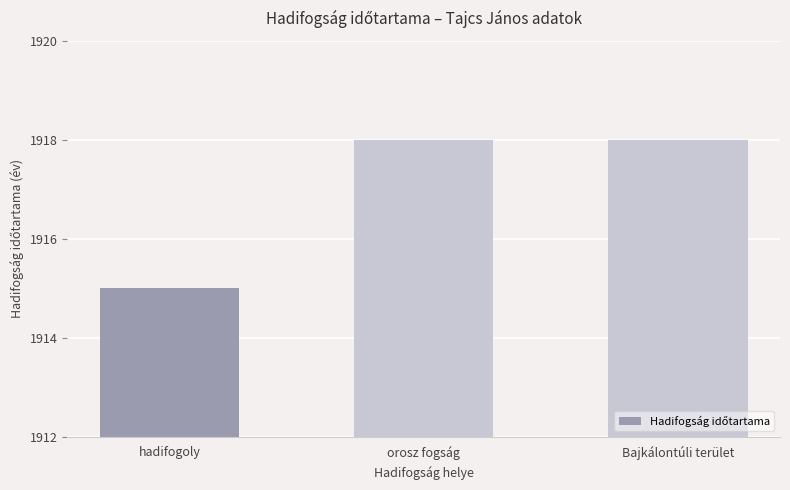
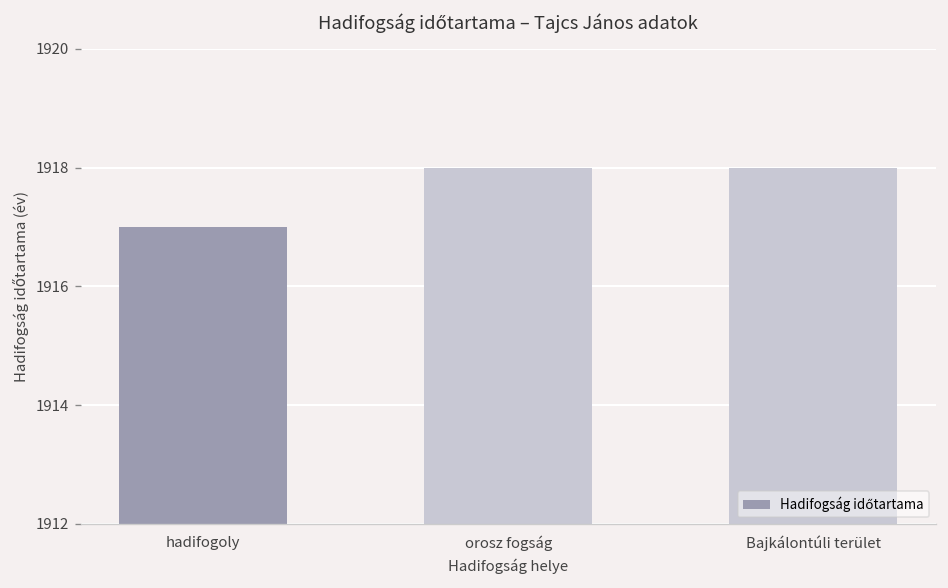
hadifogoly: 1915 -> 1917
